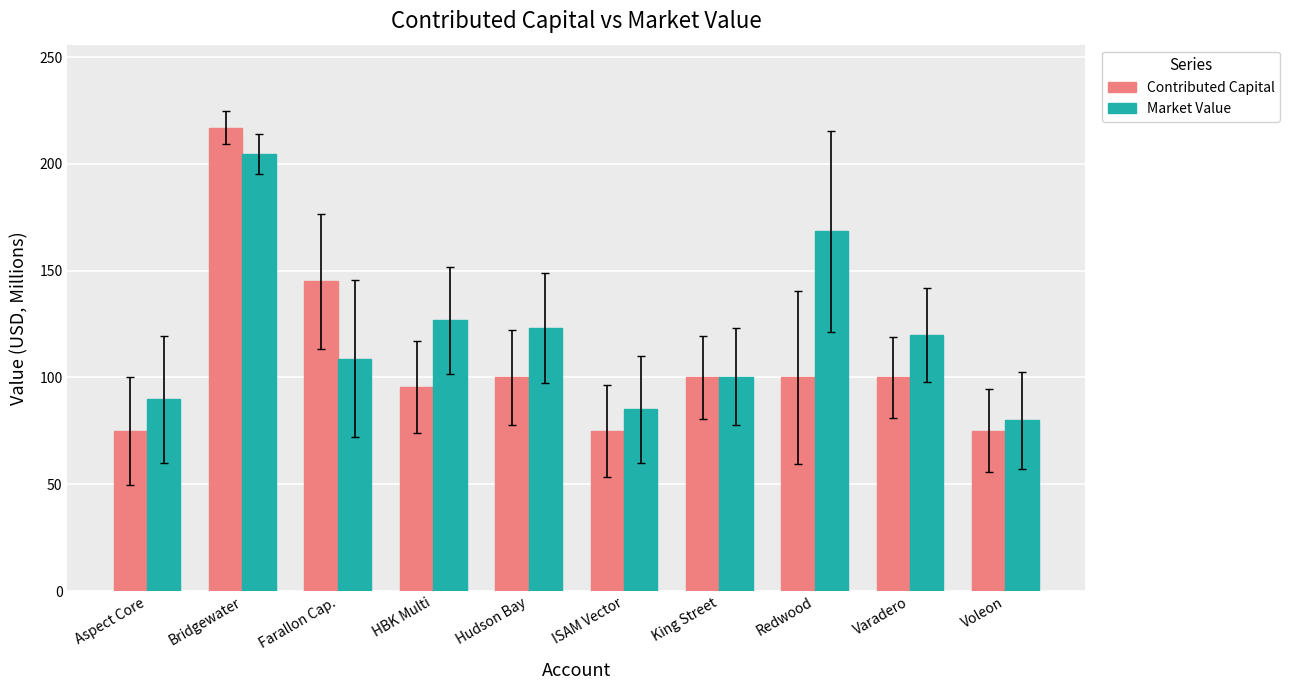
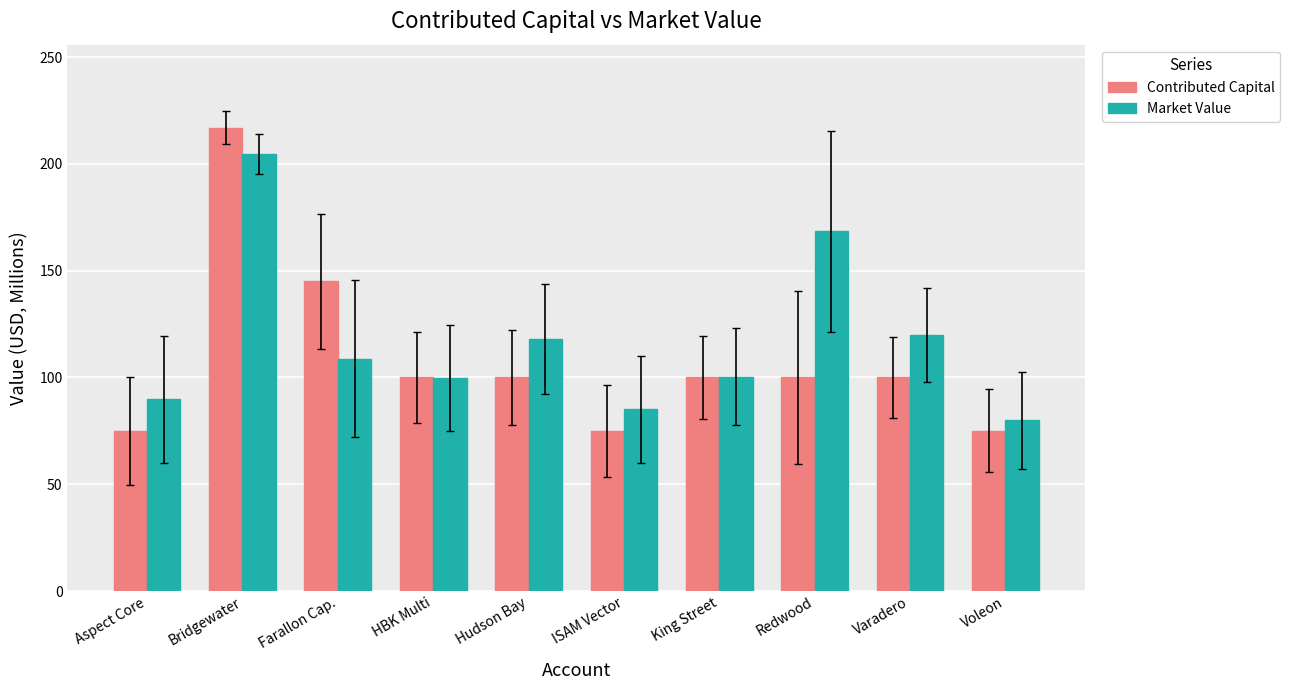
Contributed Capital, HBK Multi: 95 -> 100
Market Value, HBK Multi: 127 -> 100
Market Value, Hudson Bay: 123 -> 118
